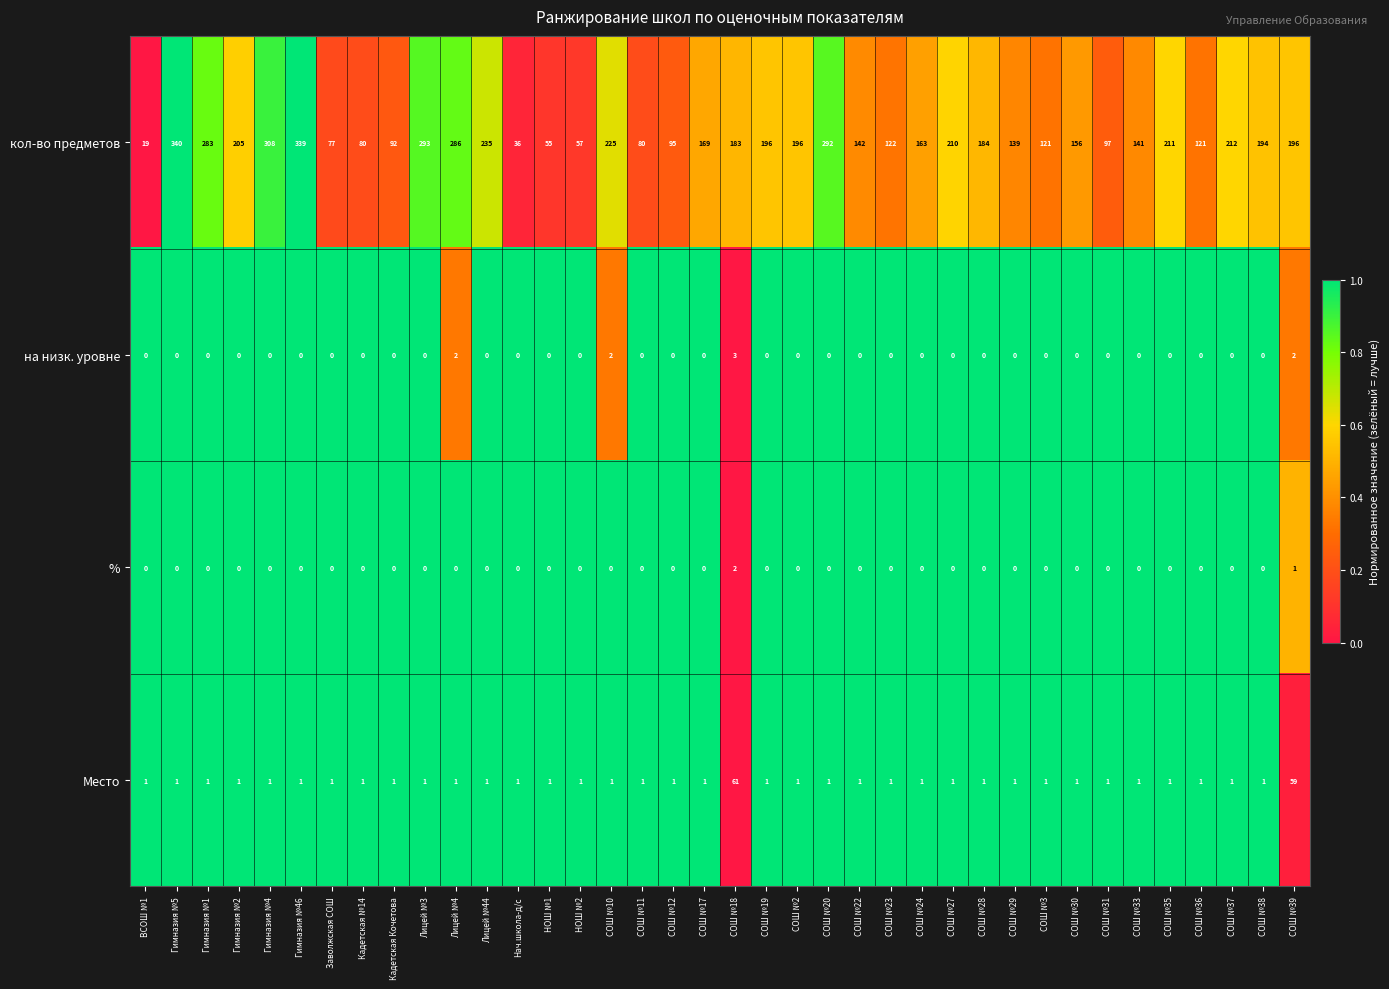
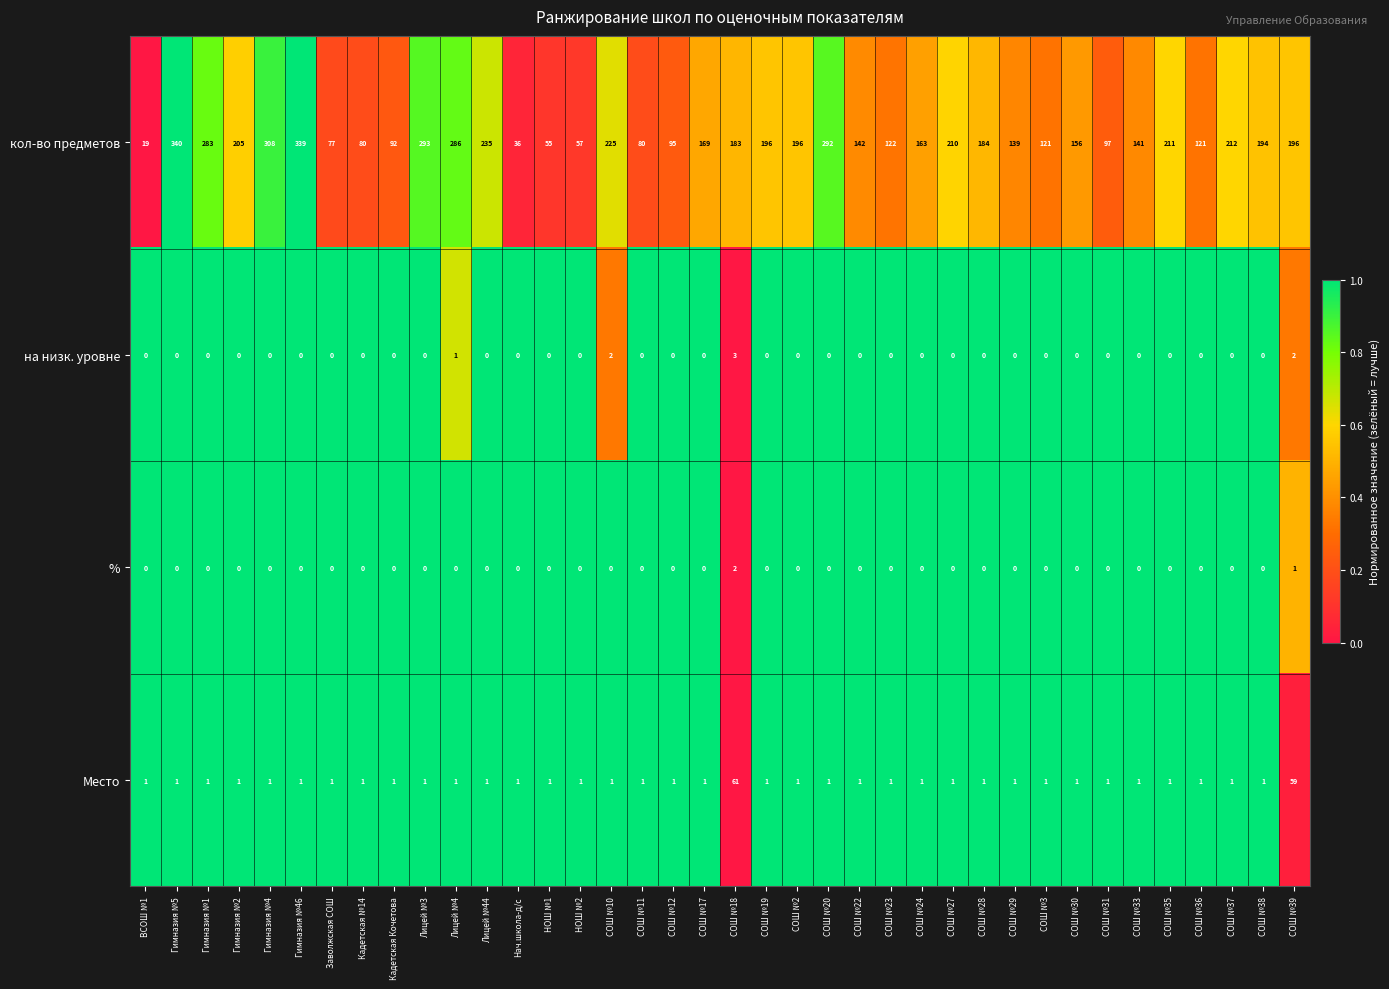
на низк. уровне, Лицей №4: 2 -> 1
